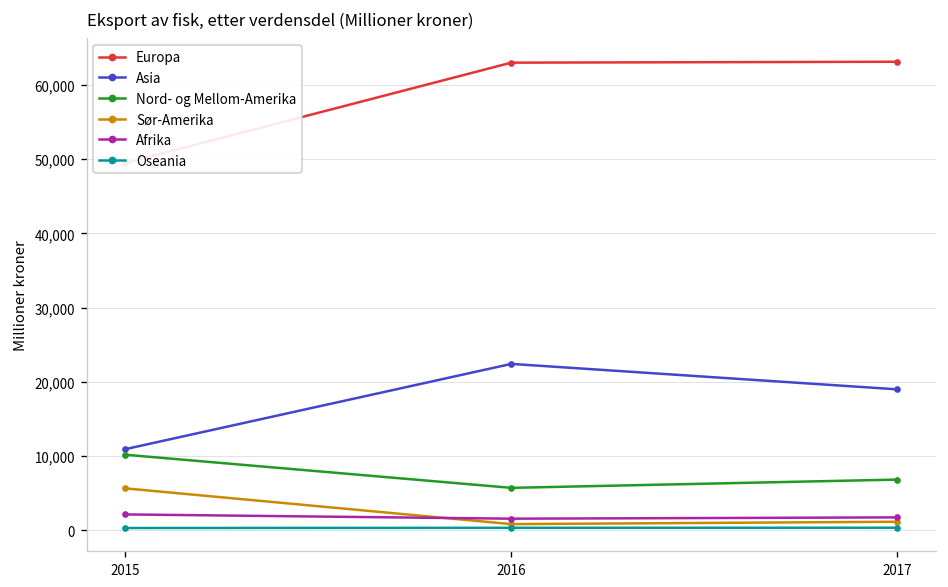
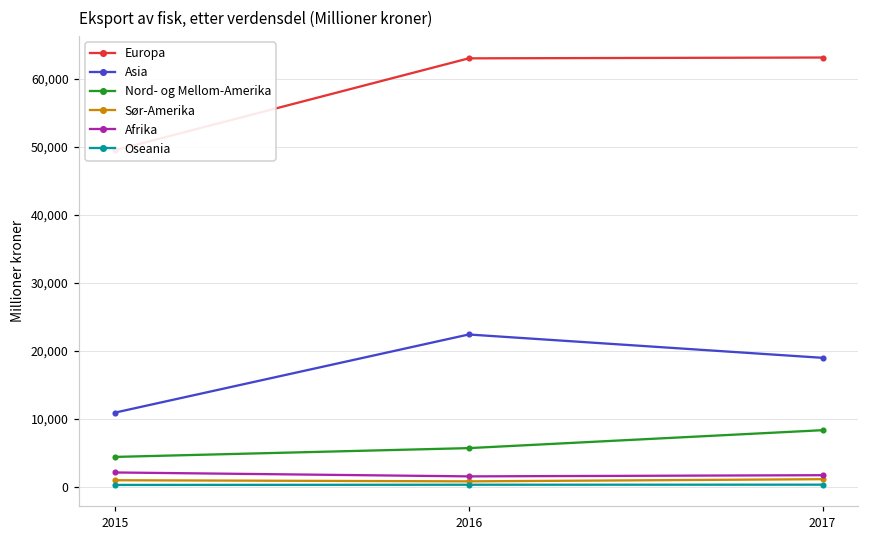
Nord- og Mellom-Amerika, 2015: 10,000 -> 4,000
Sør-Amerika, 2015: 6,000 -> 1,000
Nord- og Mellom-Amerika, 2017: 7,000 -> 8,000
